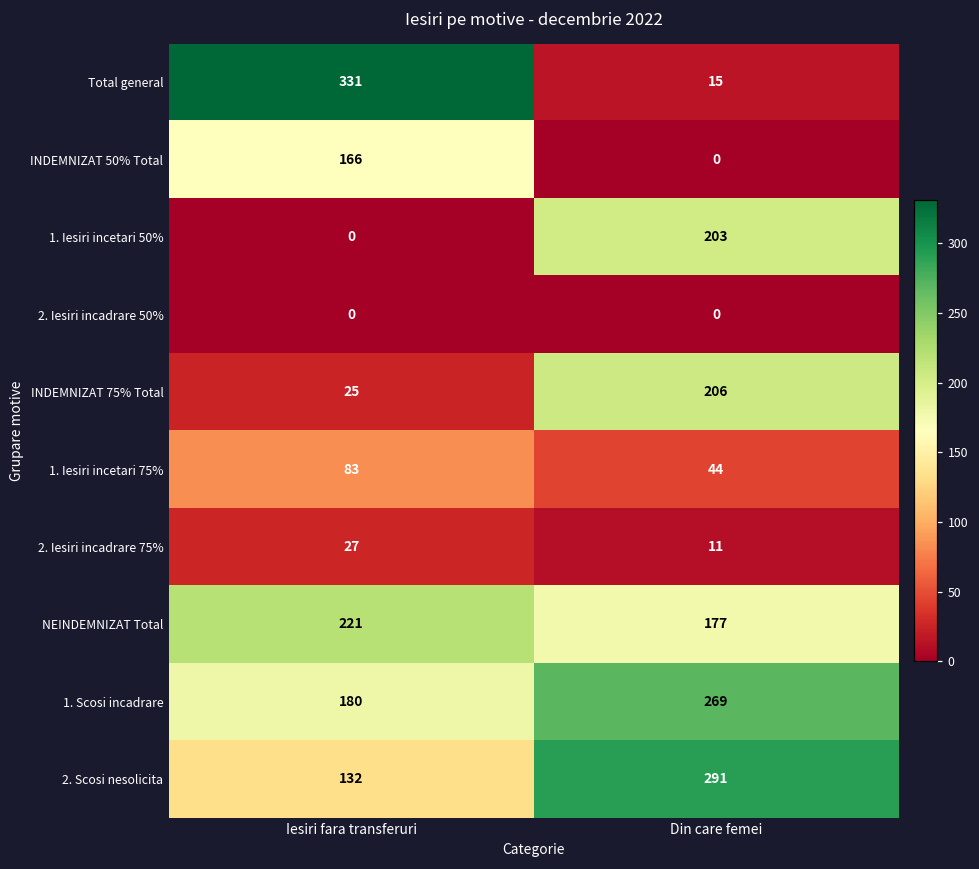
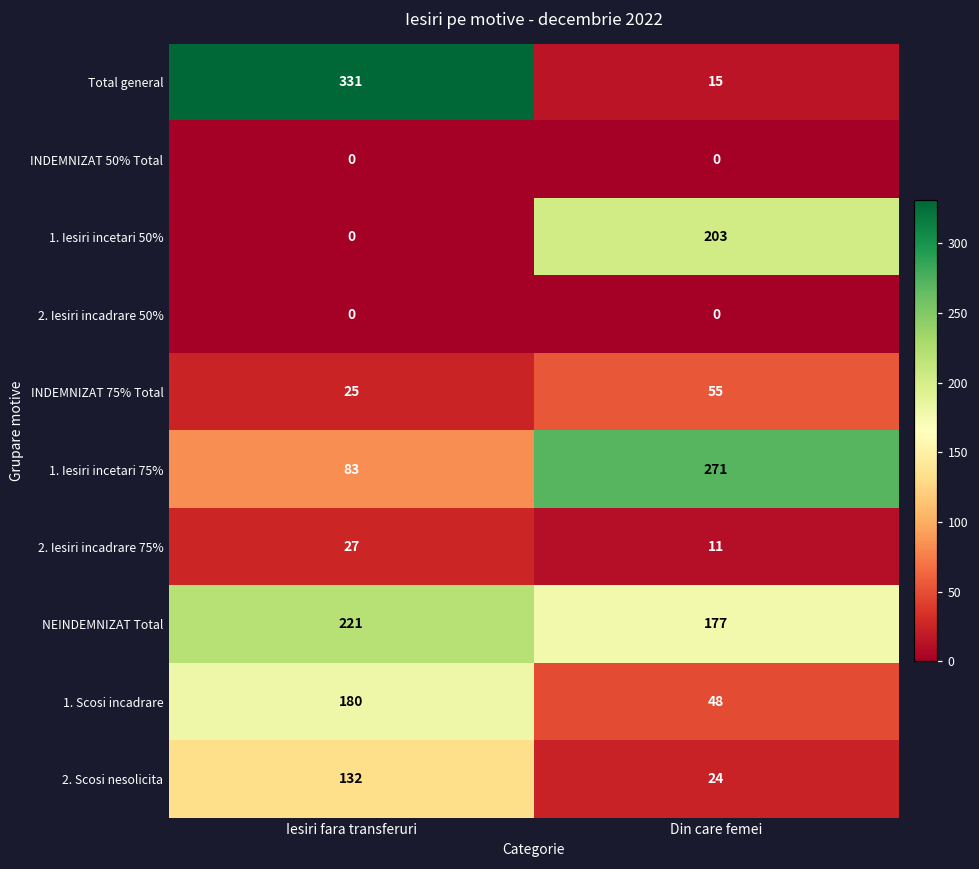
INDEMNIZAT 50% Total, Iesiri fara transferuri: 166 -> 0
INDEMNIZAT 75% Total, Din care femei: 206 -> 55
1. Iesiri incetari 75%, Din care femei: 44 -> 271
1. Scosi incadrare, Din care femei: 269 -> 48
2. Scosi nesolicita, Din care femei: 291 -> 24
